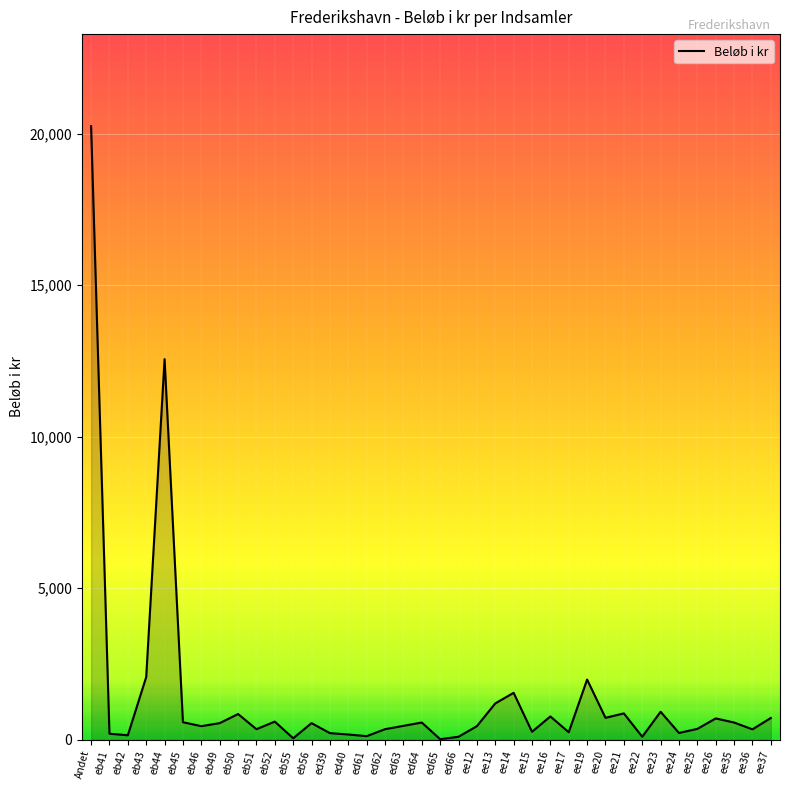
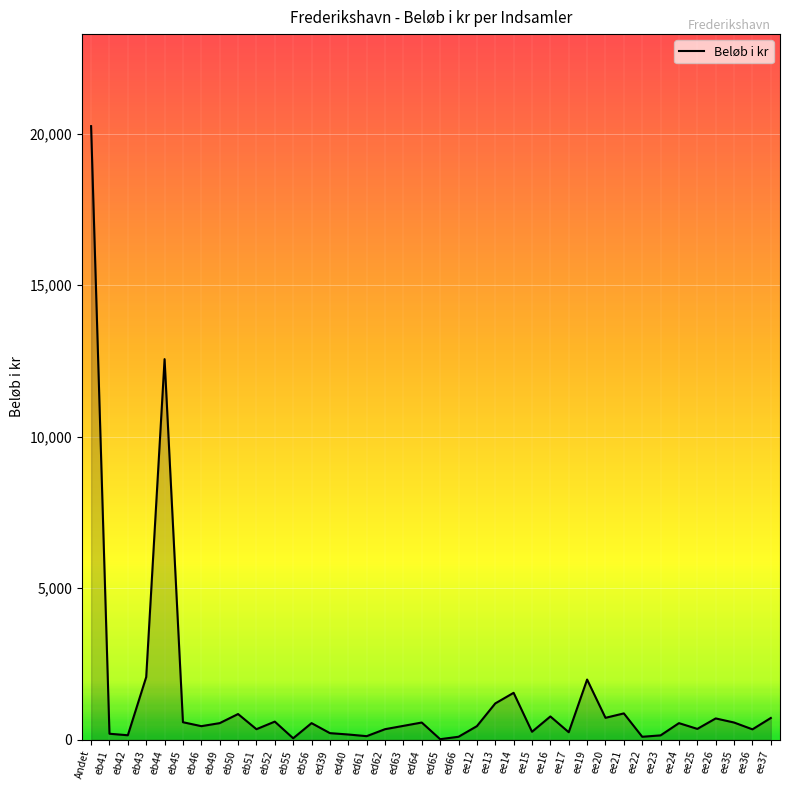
ee23: 900 -> 100
ee24: 200 -> 600
